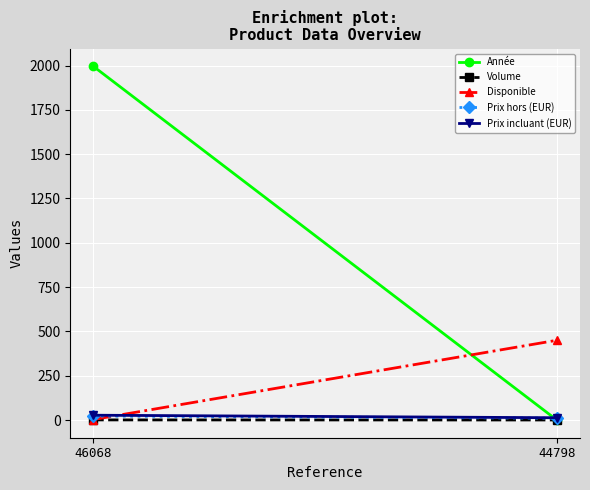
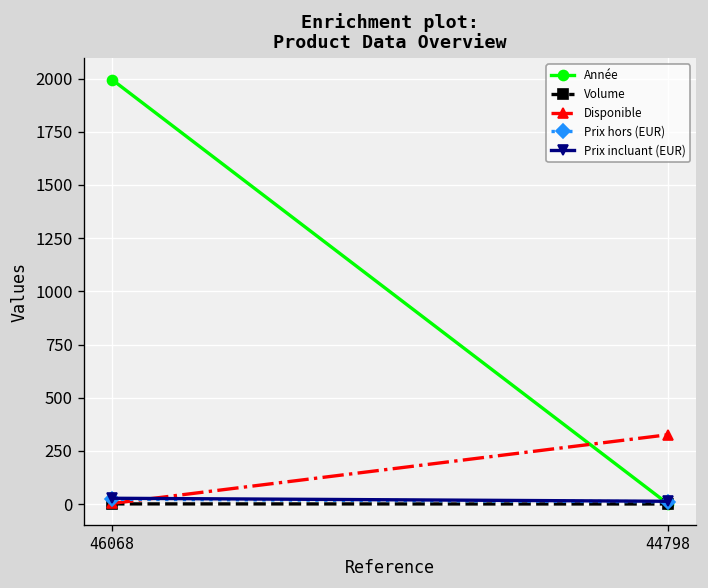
Disponible, 44798: 450 -> 330
